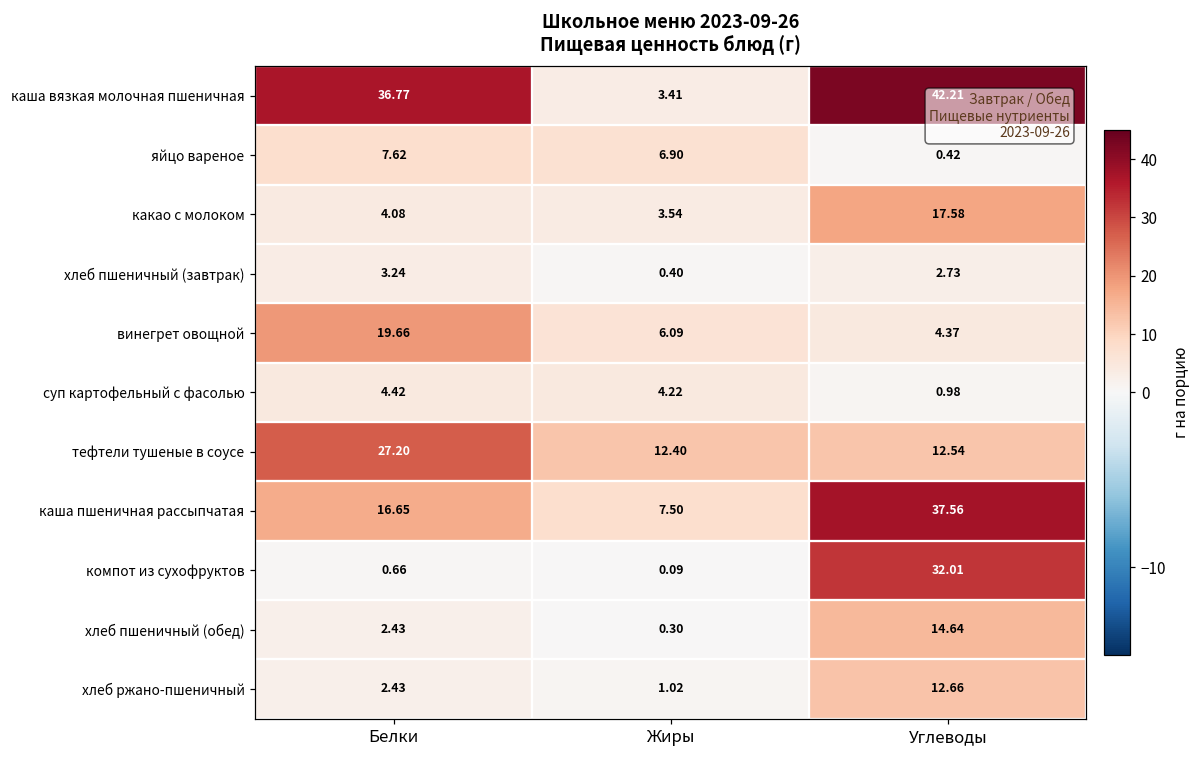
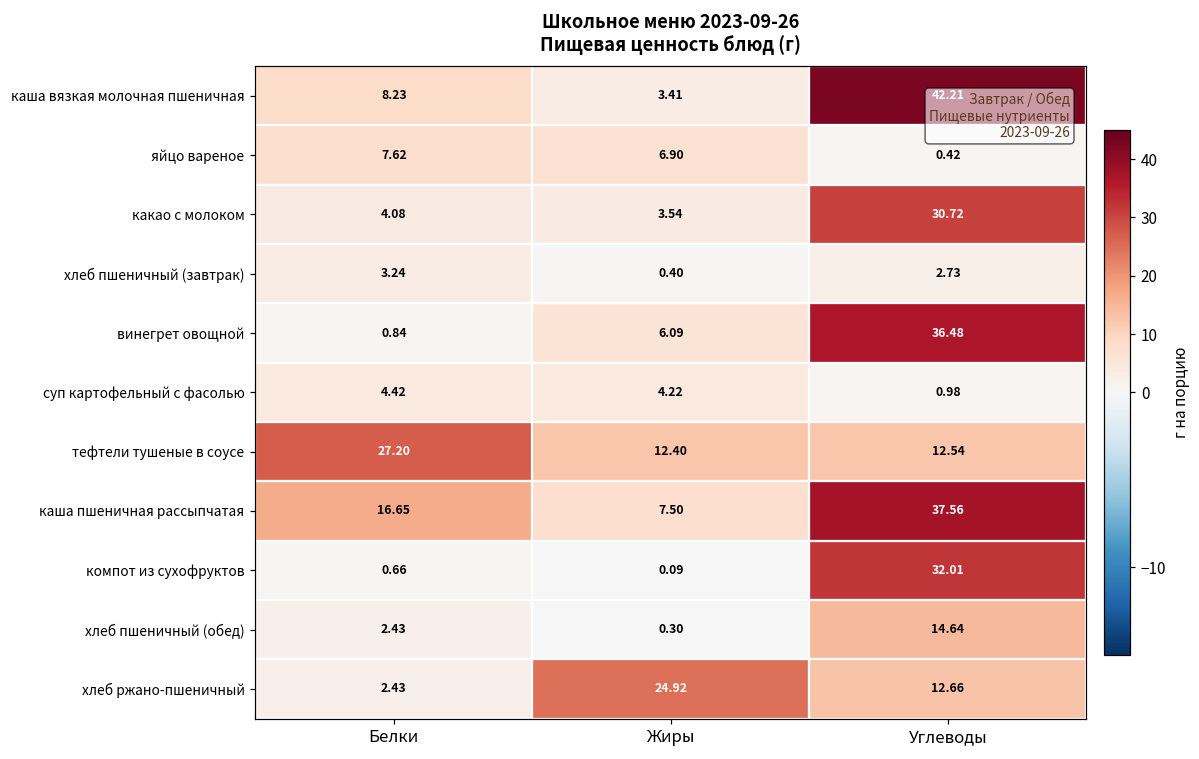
каша вязкая молочная пшеничная, Белки: 36.77 -> 8.23
какао с молоком, Углеводы: 17.58 -> 30.72
винегрет овощной, Белки: 19.66 -> 0.84
винегрет овощной, Углеводы: 4.37 -> 36.48
хлеб ржано-пшеничный, Жиры: 1.02 -> 24.92
